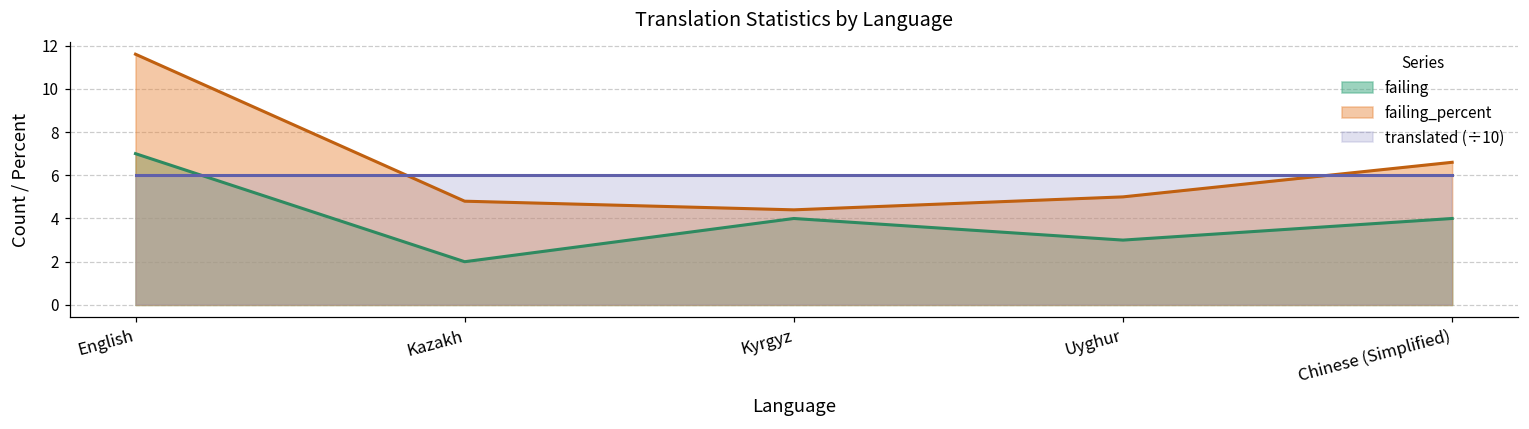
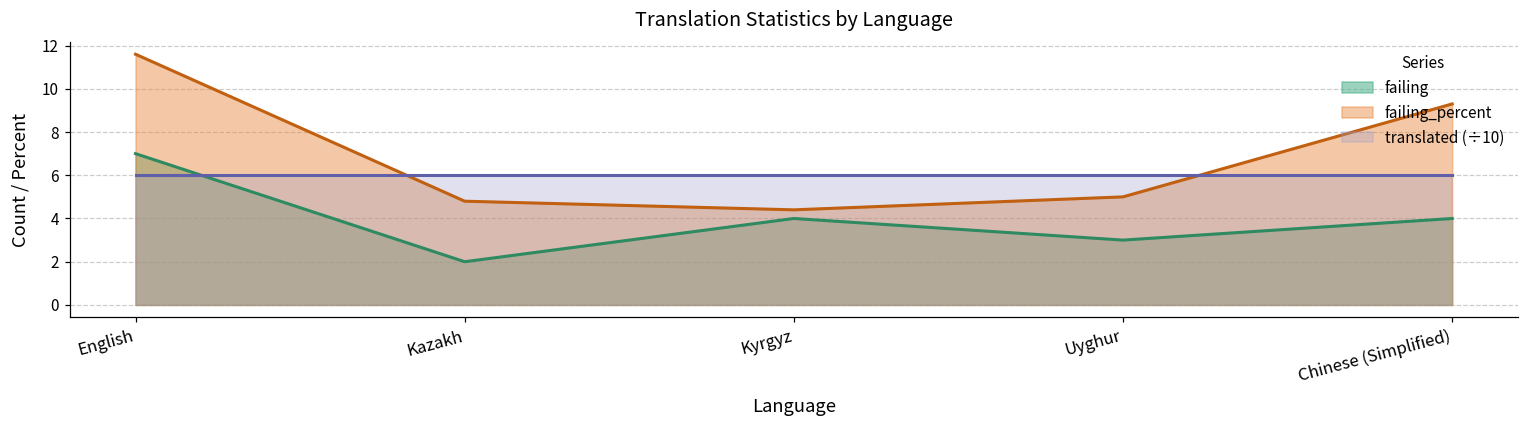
failing_percent, Chinese (Simplified): 6.6 -> 9.3
